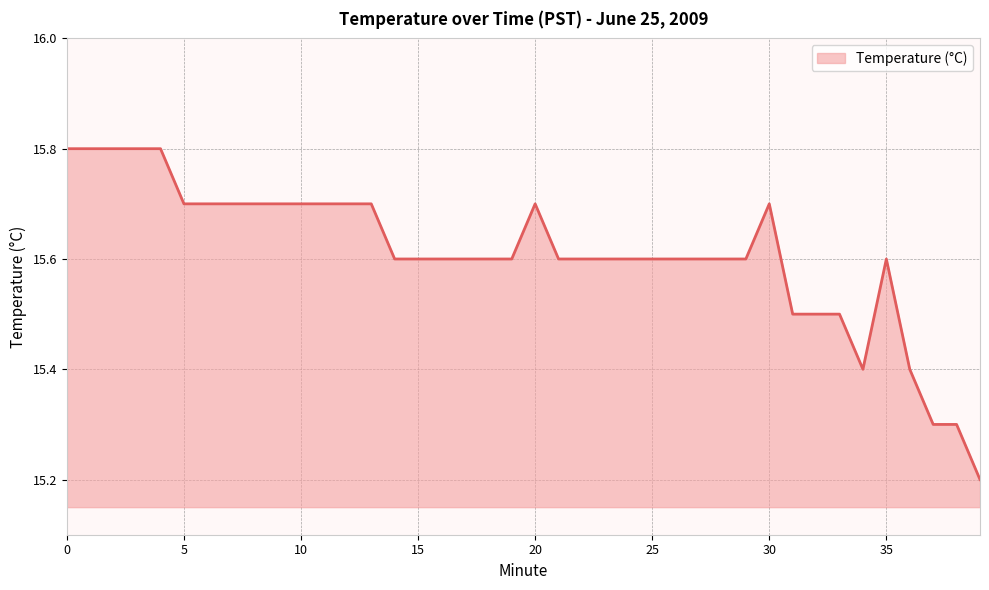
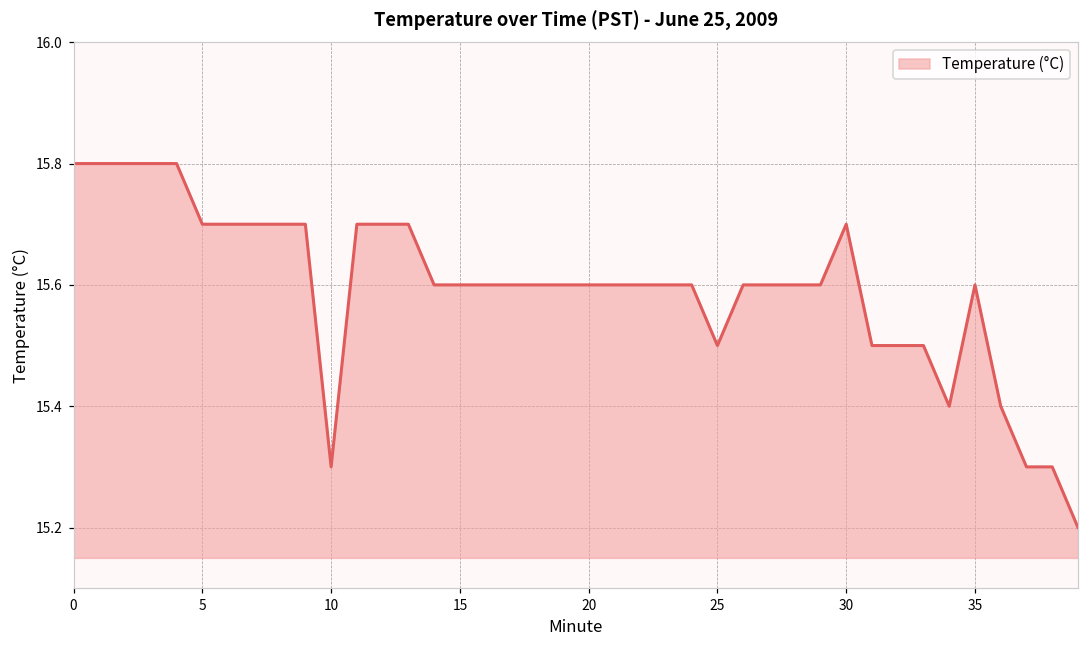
10: 15.7 -> 15.3
20: 15.7 -> 15.6
25: 15.6 -> 15.5
